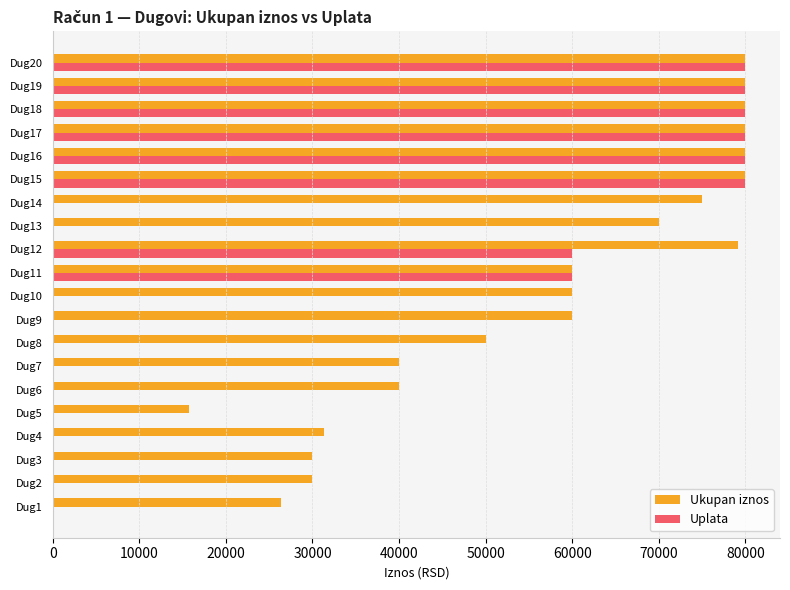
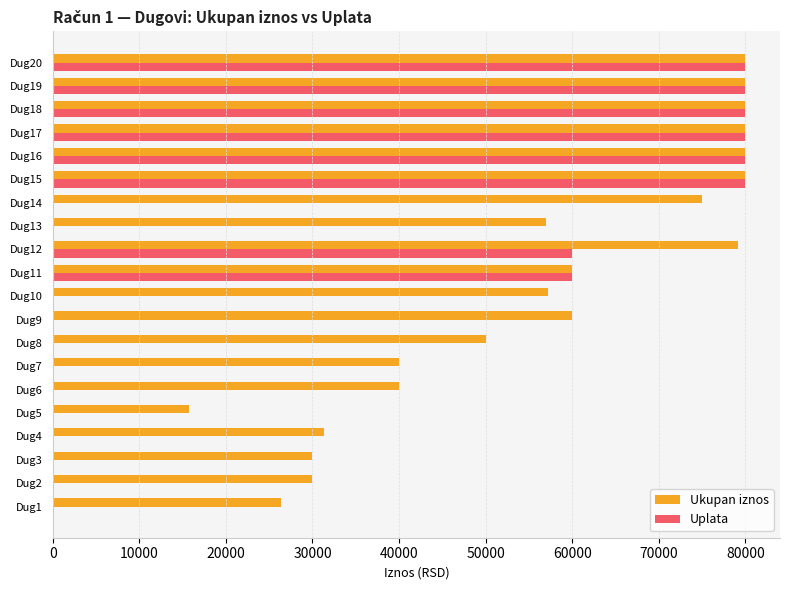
Ukupan iznos, Dug13: 70000 -> 57000
Ukupan iznos, Dug10: 60000 -> 57000
